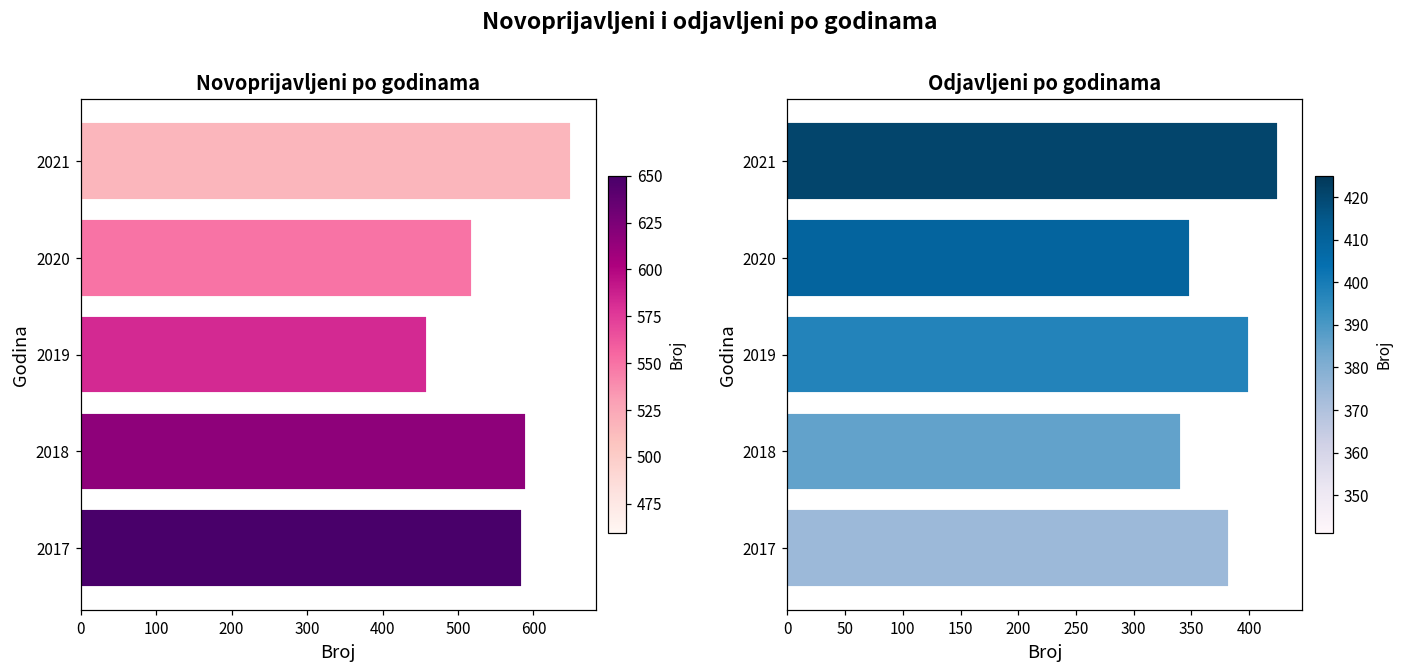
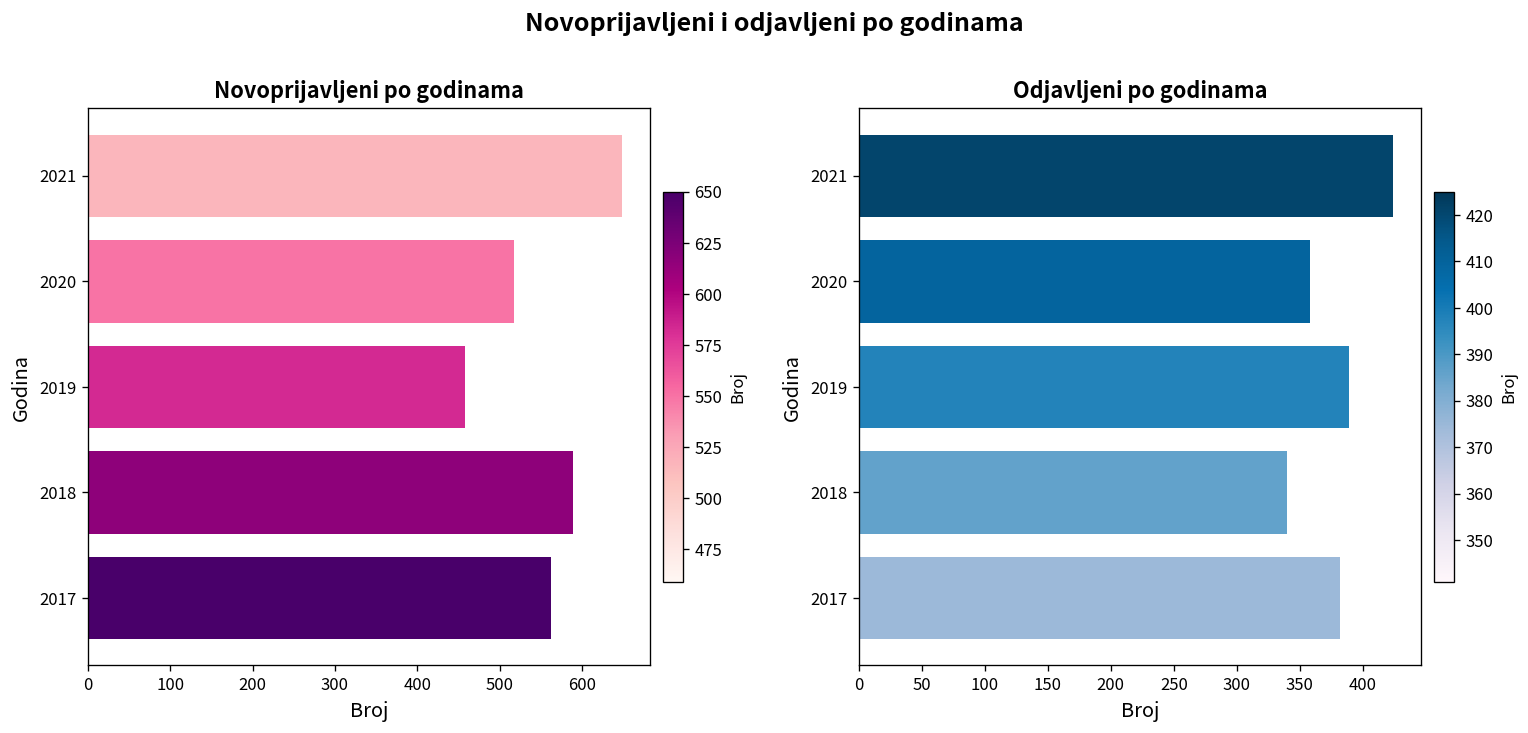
Novoprijavljeni po godinama, 2017: 590 -> 560
Odjavljeni po godinama, 2020: 349 -> 359
Odjavljeni po godinama, 2019: 400 -> 390
